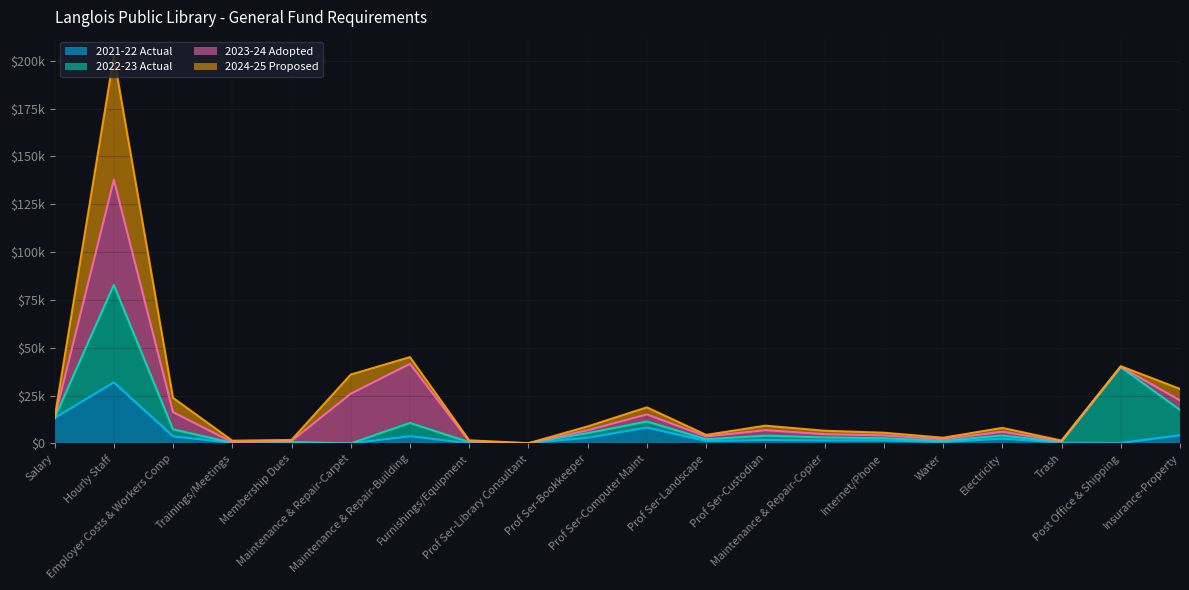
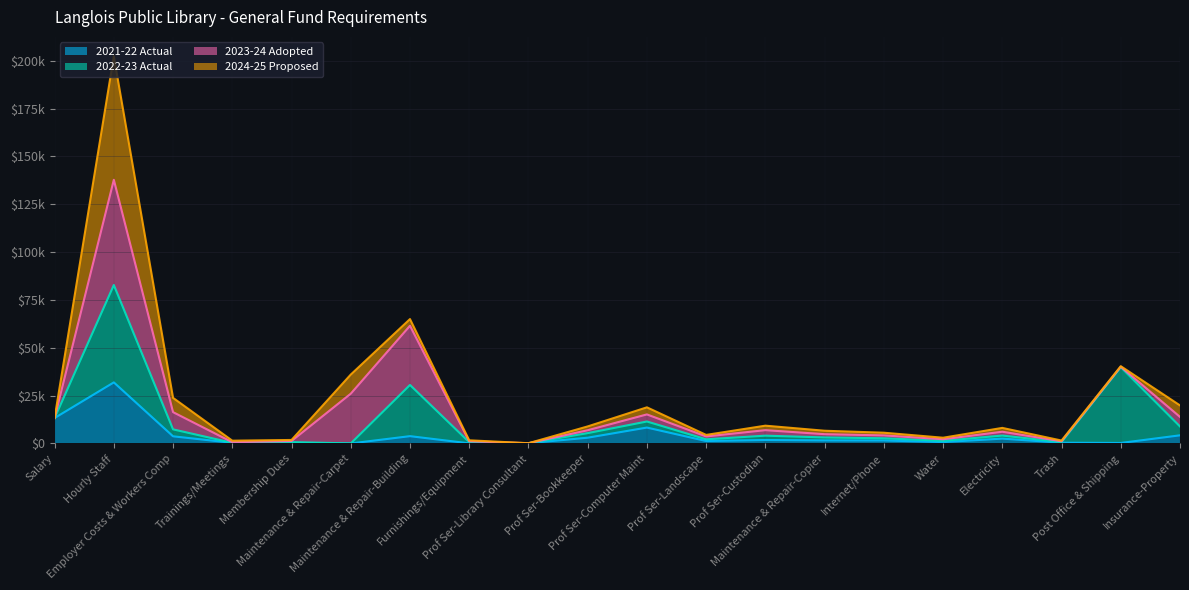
2022-23 Actual, Maintenance & Repair-Building: $7000 -> $27000
2022-23 Actual, Insurance-Property: $13000 -> $5000
